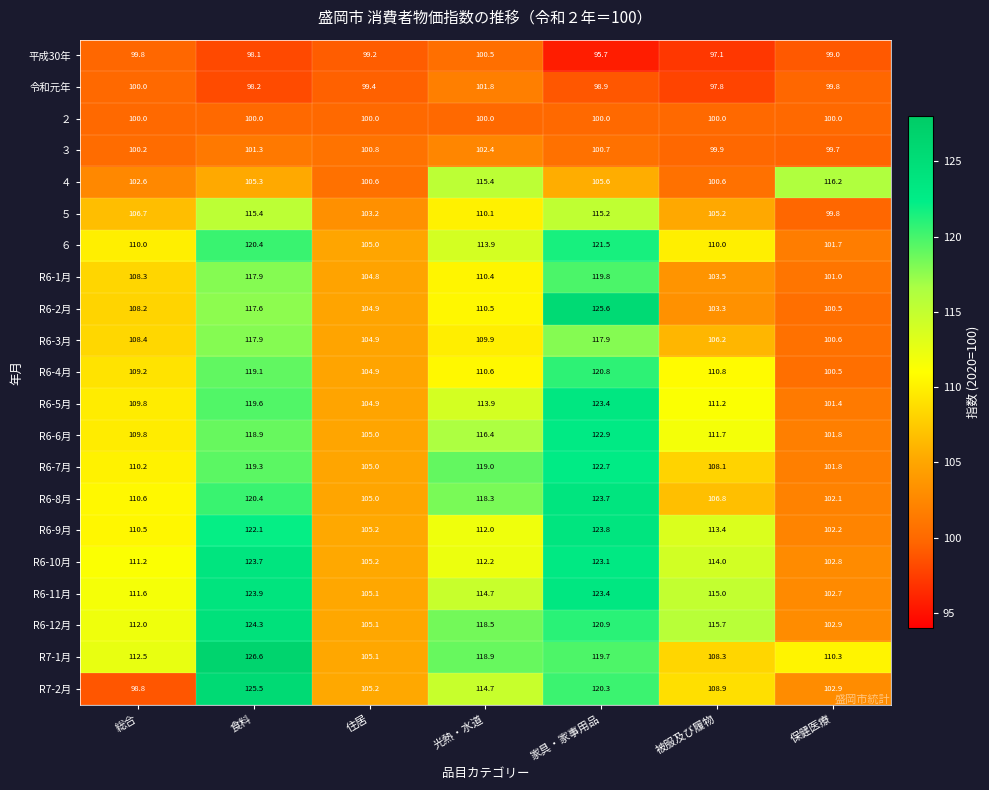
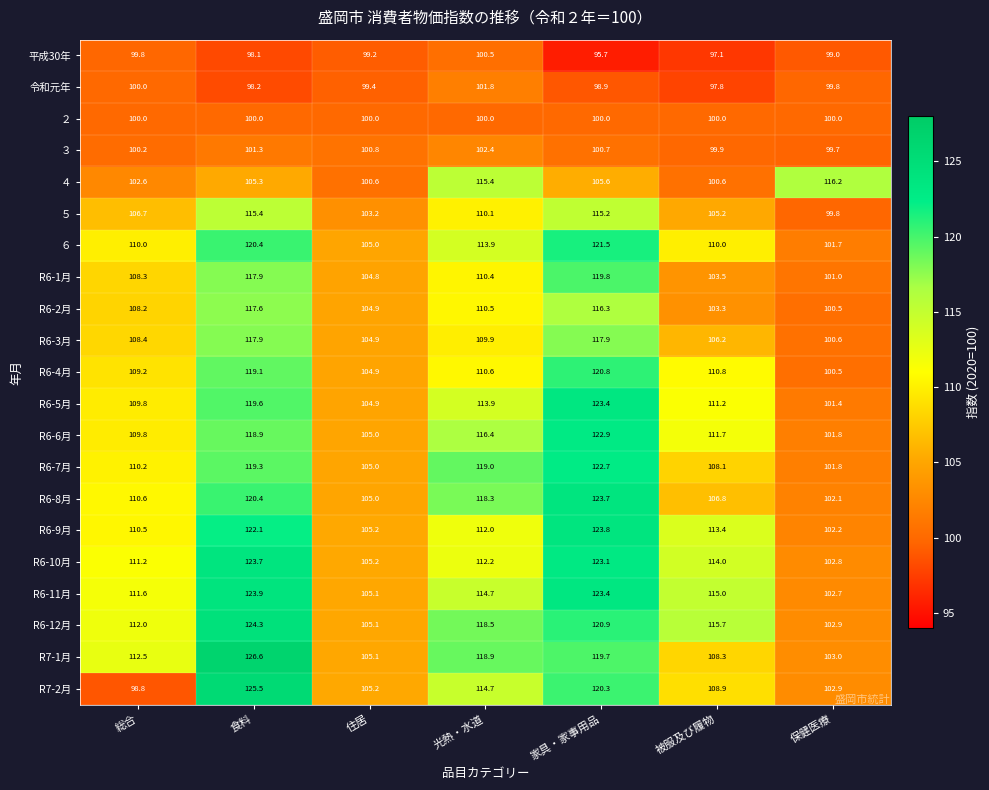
R6-2月, 家具・家事用品: 125.6 -> 116.3
R7-1月, 保健医療: 110.3 -> 103.0
